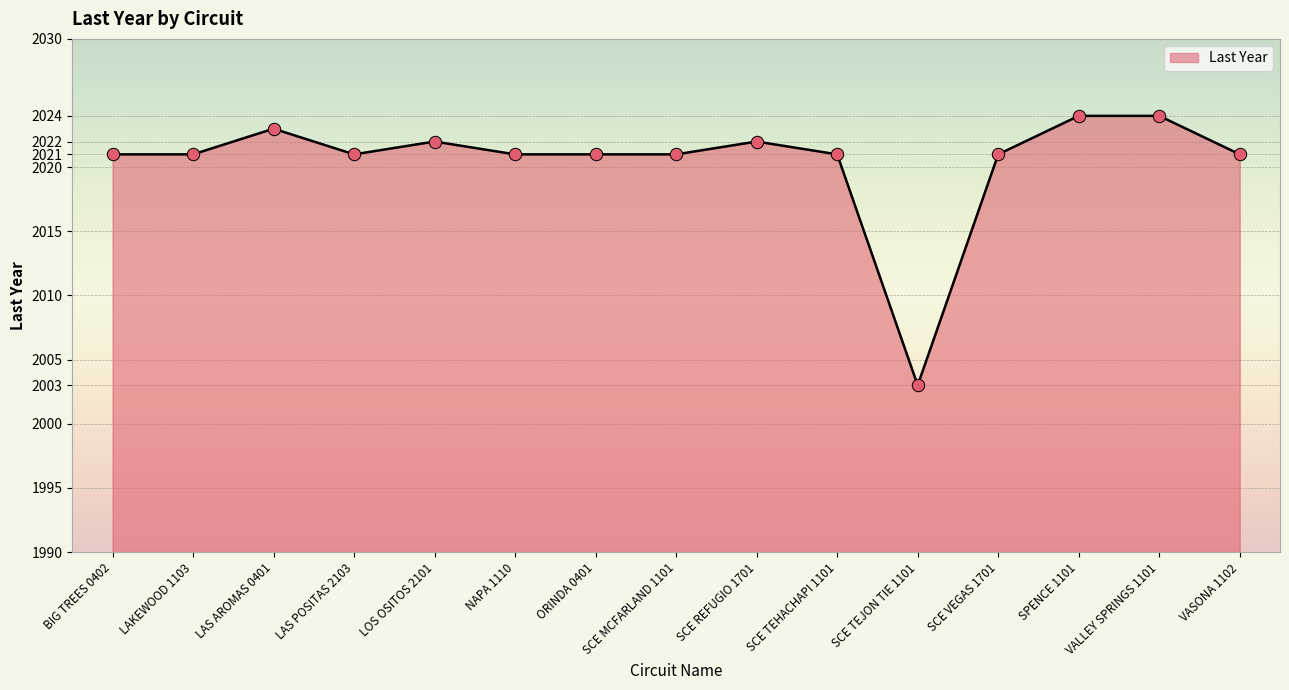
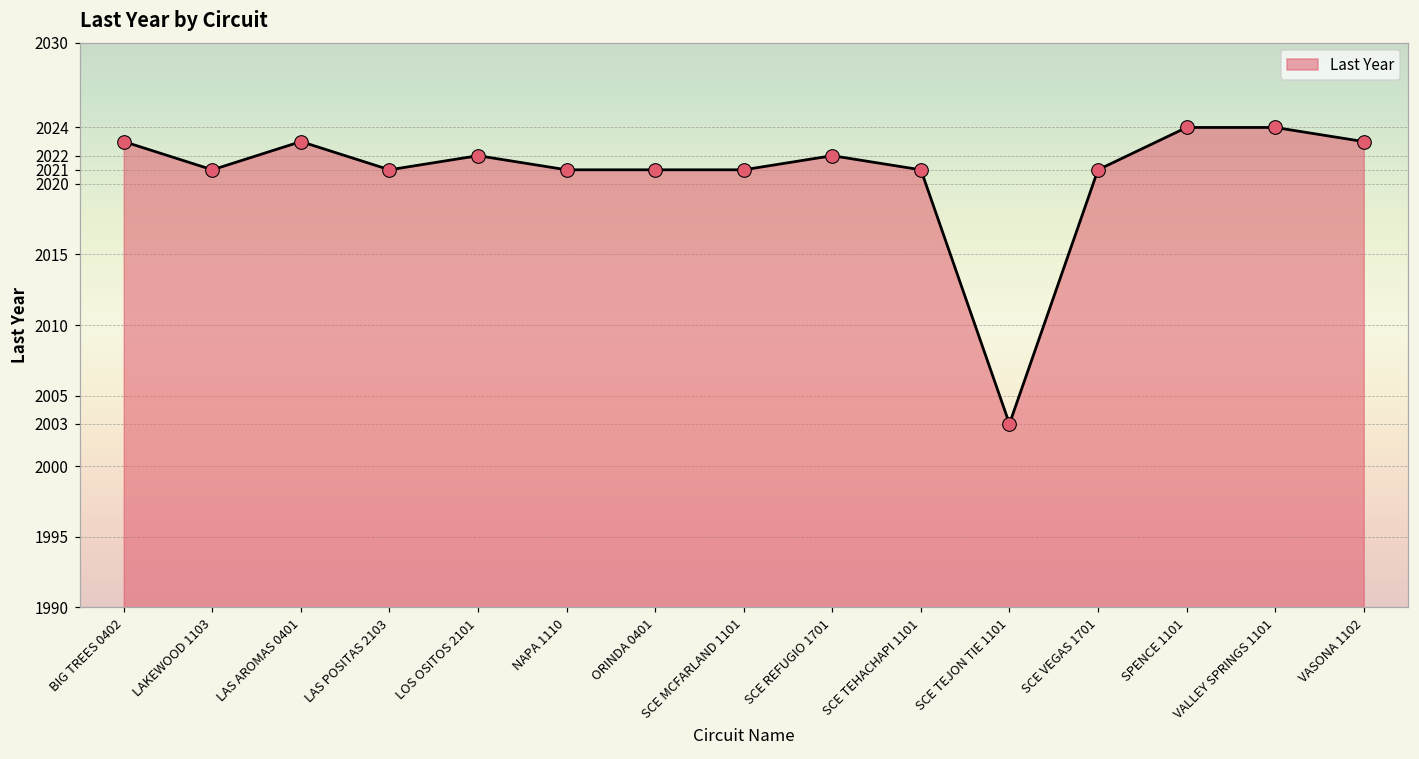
BIG TREES 0402: 2021 -> 2023
VASONA 1102: 2021 -> 2023
